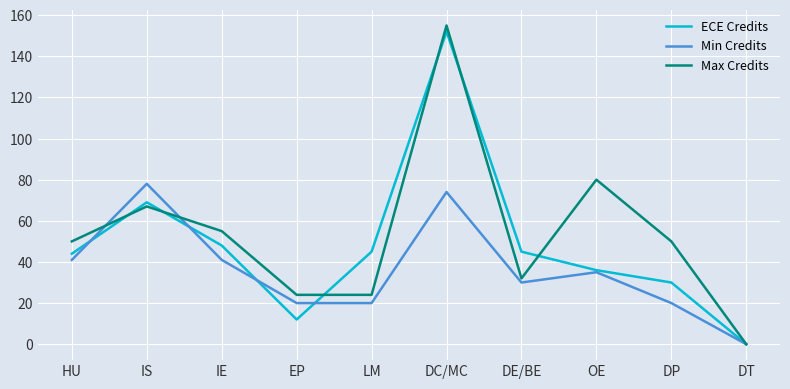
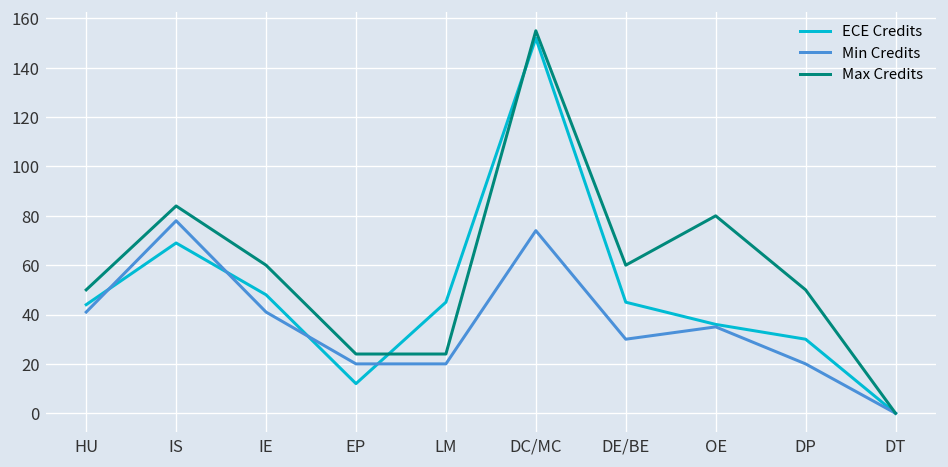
Max Credits, IS: 67 -> 84
Max Credits, IE: 55 -> 60
Max Credits, DE/BE: 32 -> 60
